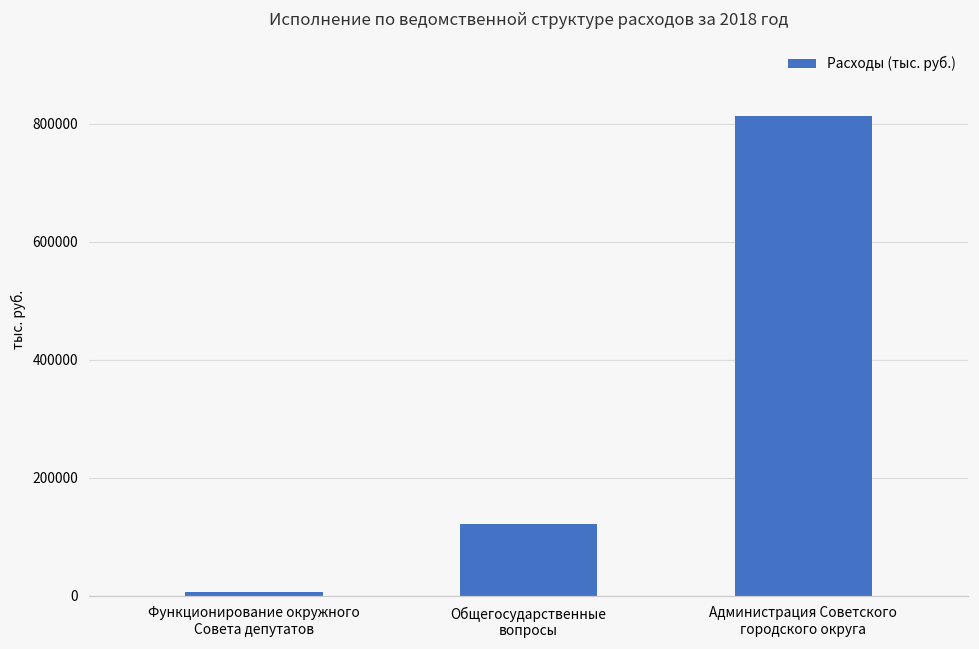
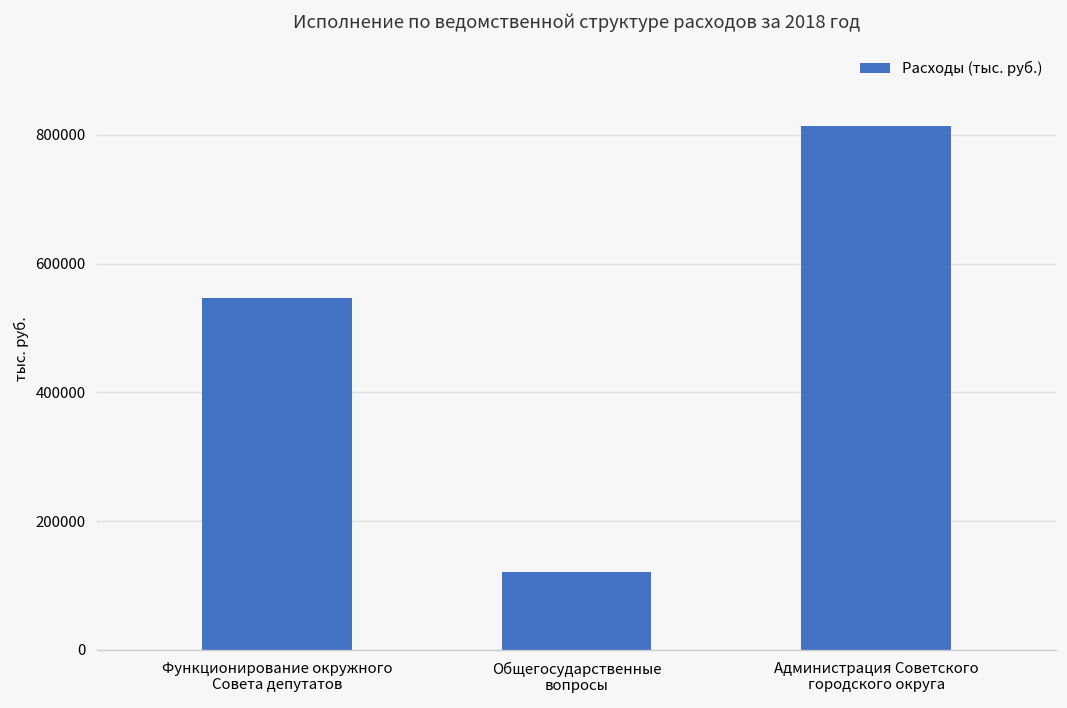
Функционирование окружного Совета депутатов: 10000 -> 550000
